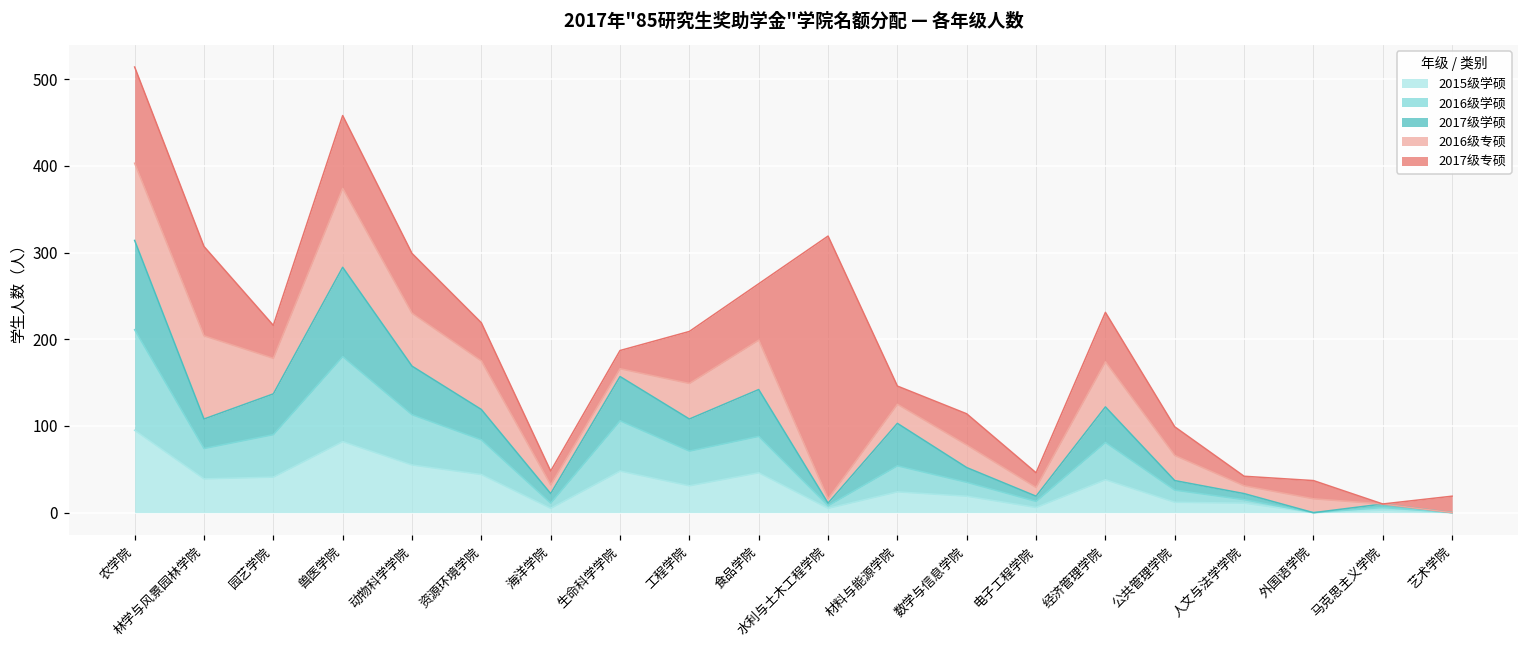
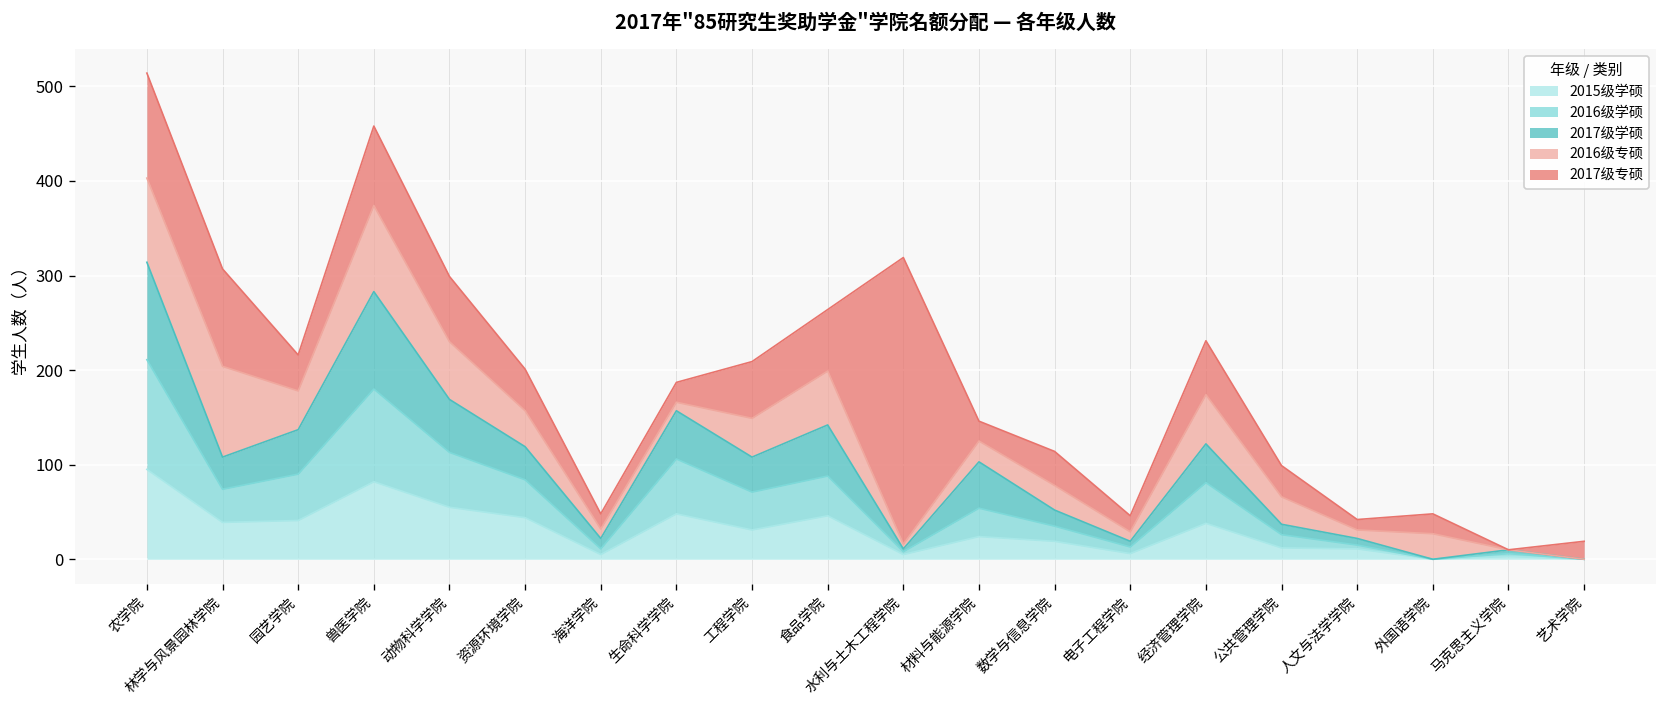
2016级专硕, 资源环境学院: 60 -> 40
2016级专硕, 外国语学院: 20 -> 30
